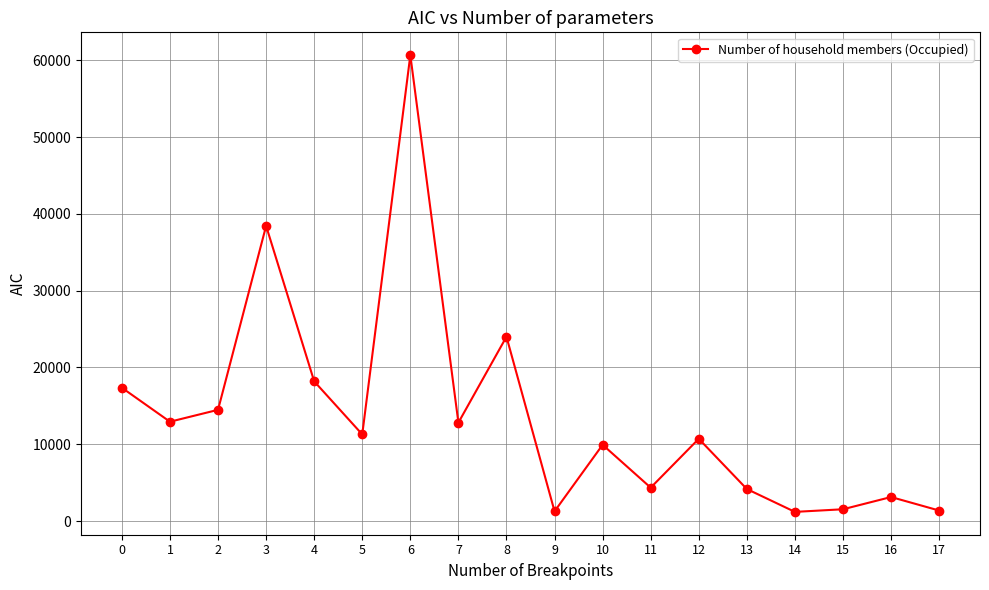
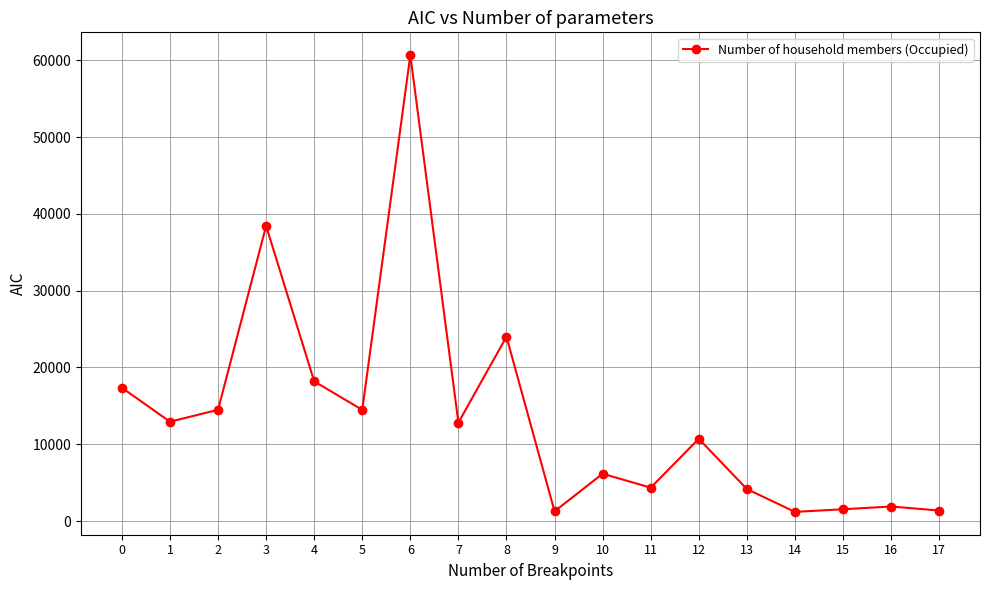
5: 11000 -> 14000
10: 10000 -> 6000
16: 3000 -> 2000
